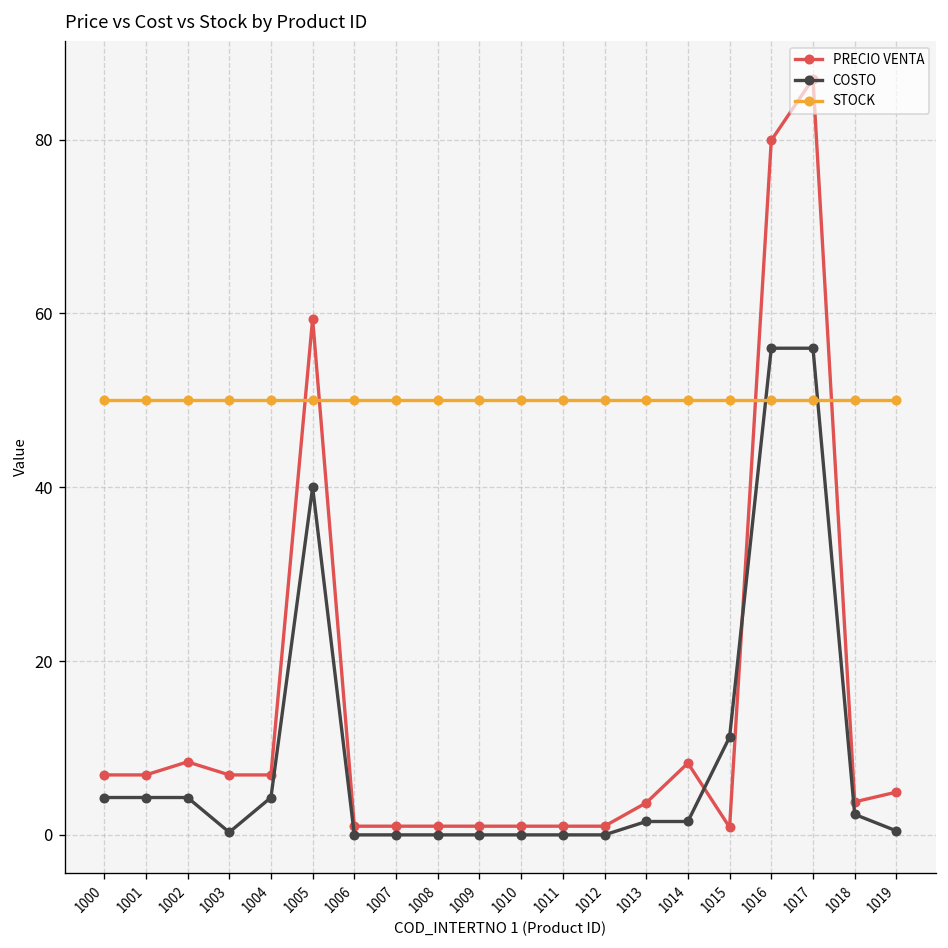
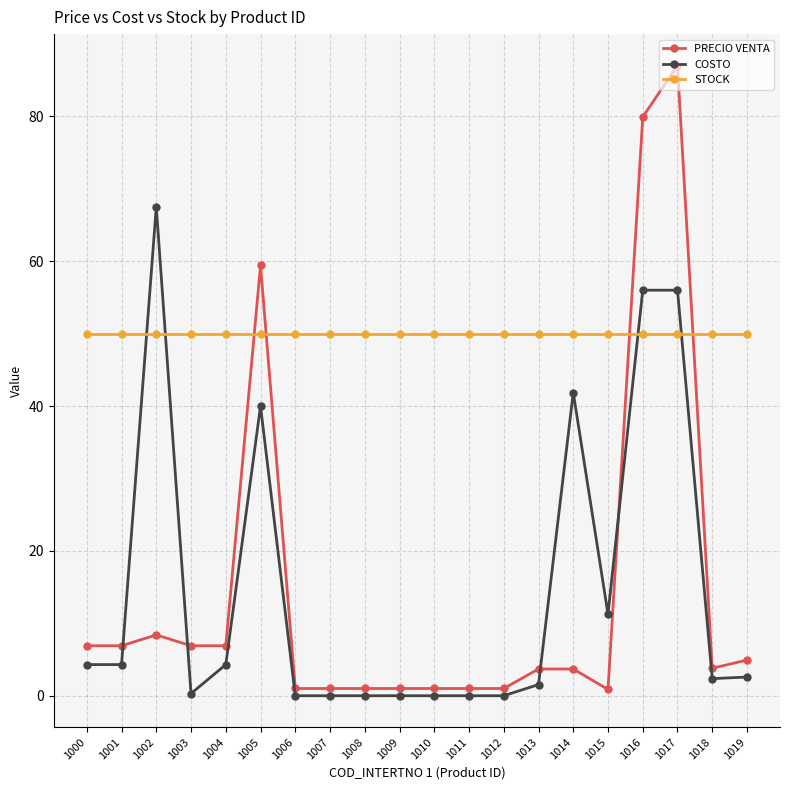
COSTO, 1002: 4 -> 68
PRECIO VENTA, 1014: 8 -> 4
COSTO, 1014: 2 -> 42
COSTO, 1019: 0 -> 3
